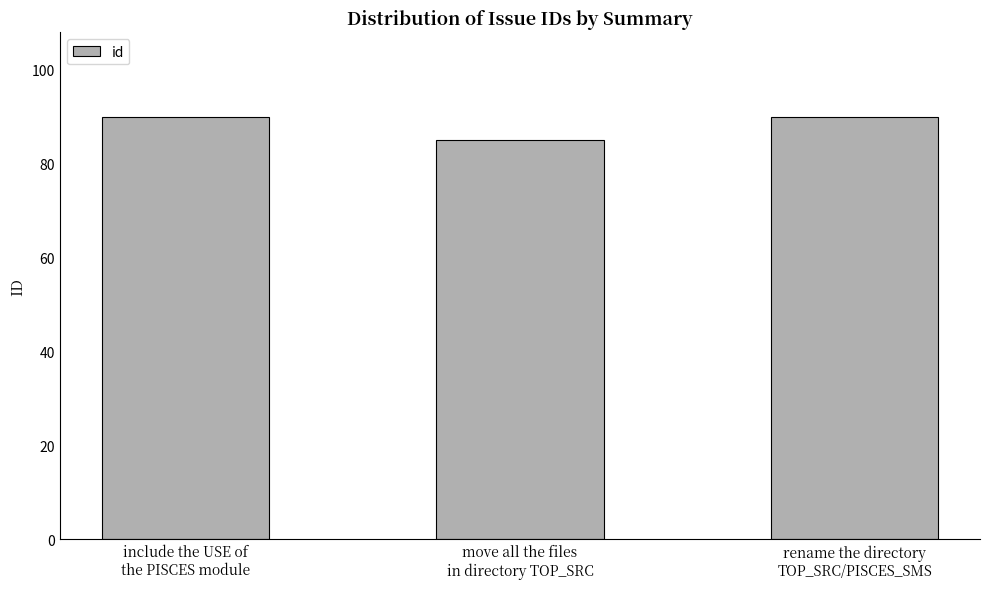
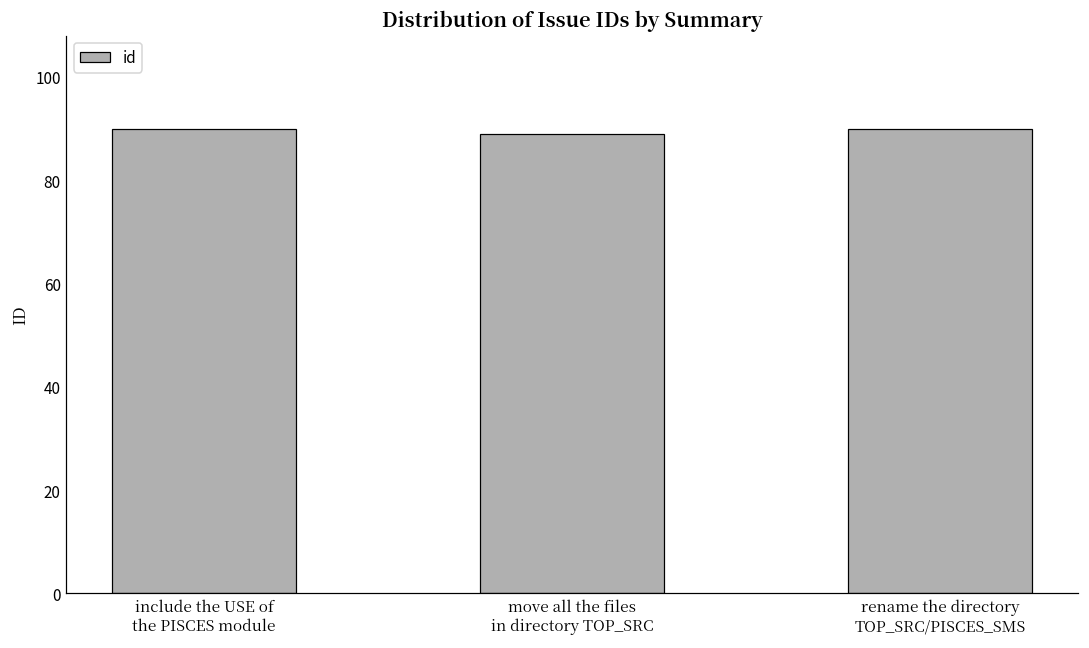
move all the files in directory TOP_SRC: 85 -> 89
